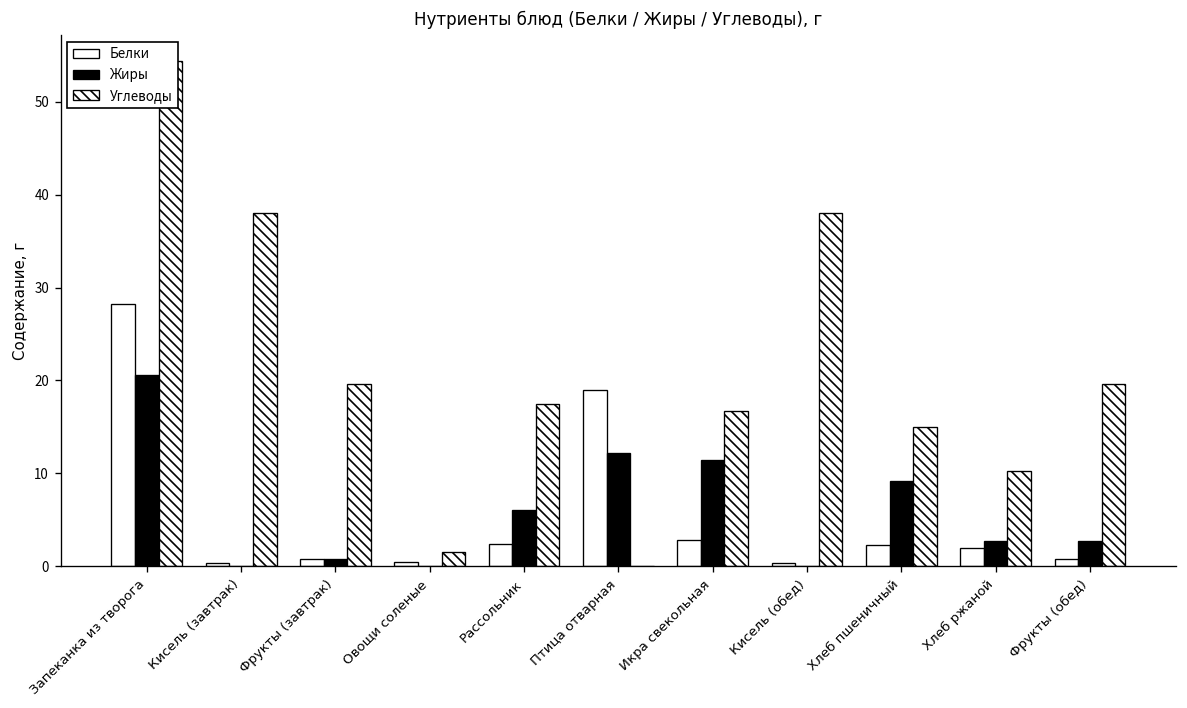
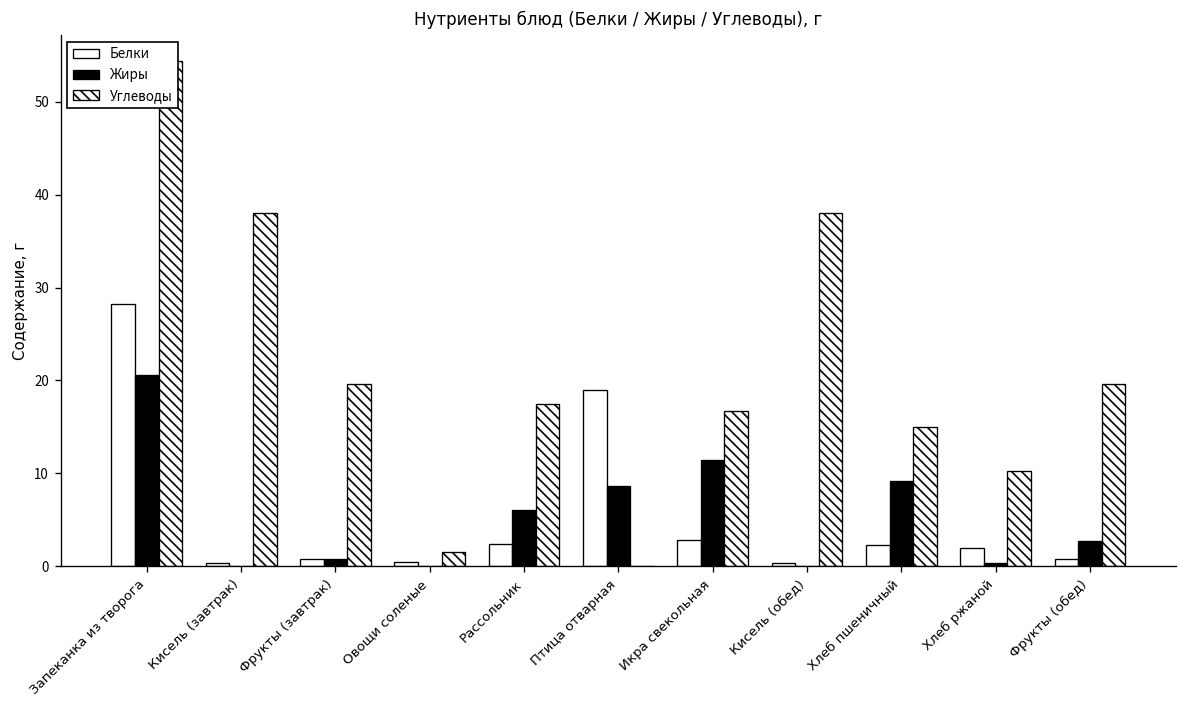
Жиры, Птица отварная: 12 -> 9
Жиры, Хлеб ржаной: 3 -> 0
